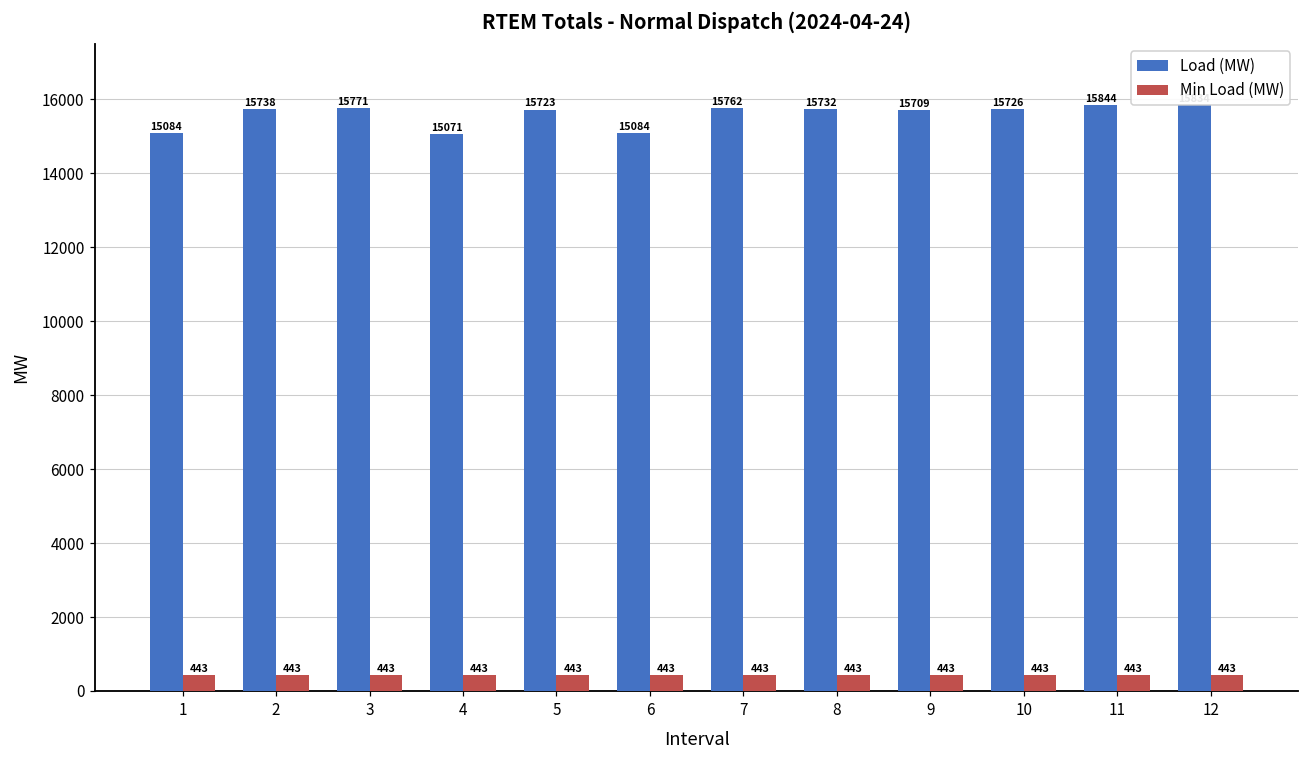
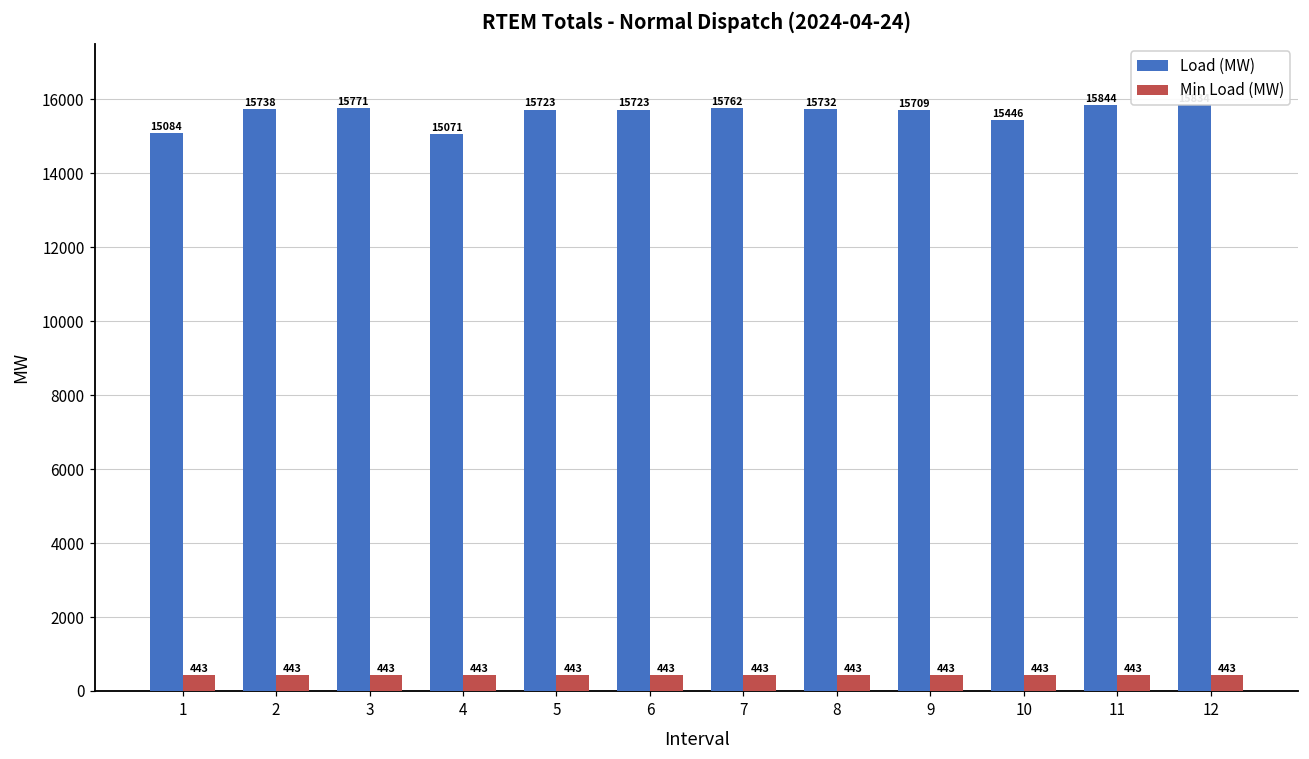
Load (MW), 6: 15084 -> 15723
Load (MW), 10: 15726 -> 15446
